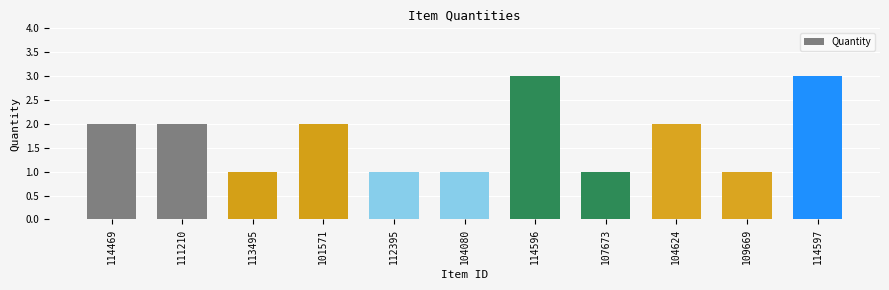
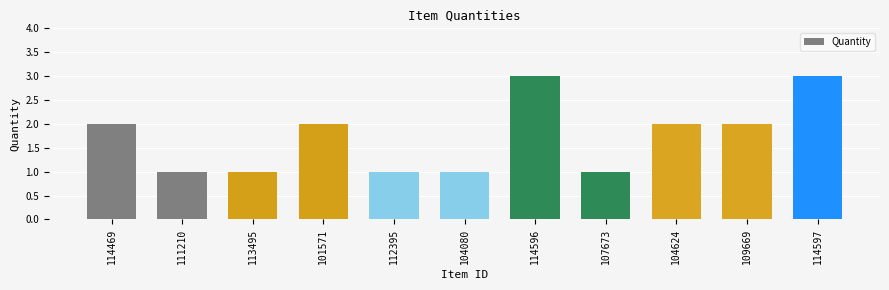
111210: 2 -> 1
109669: 1 -> 2
